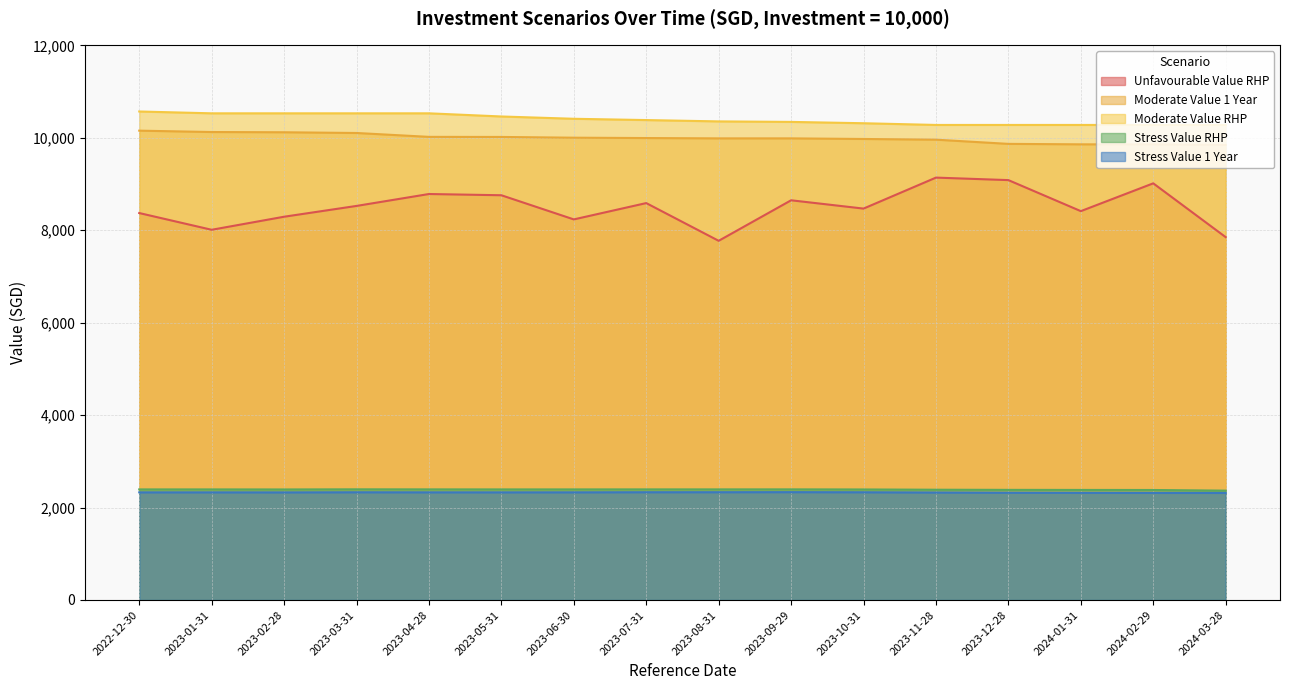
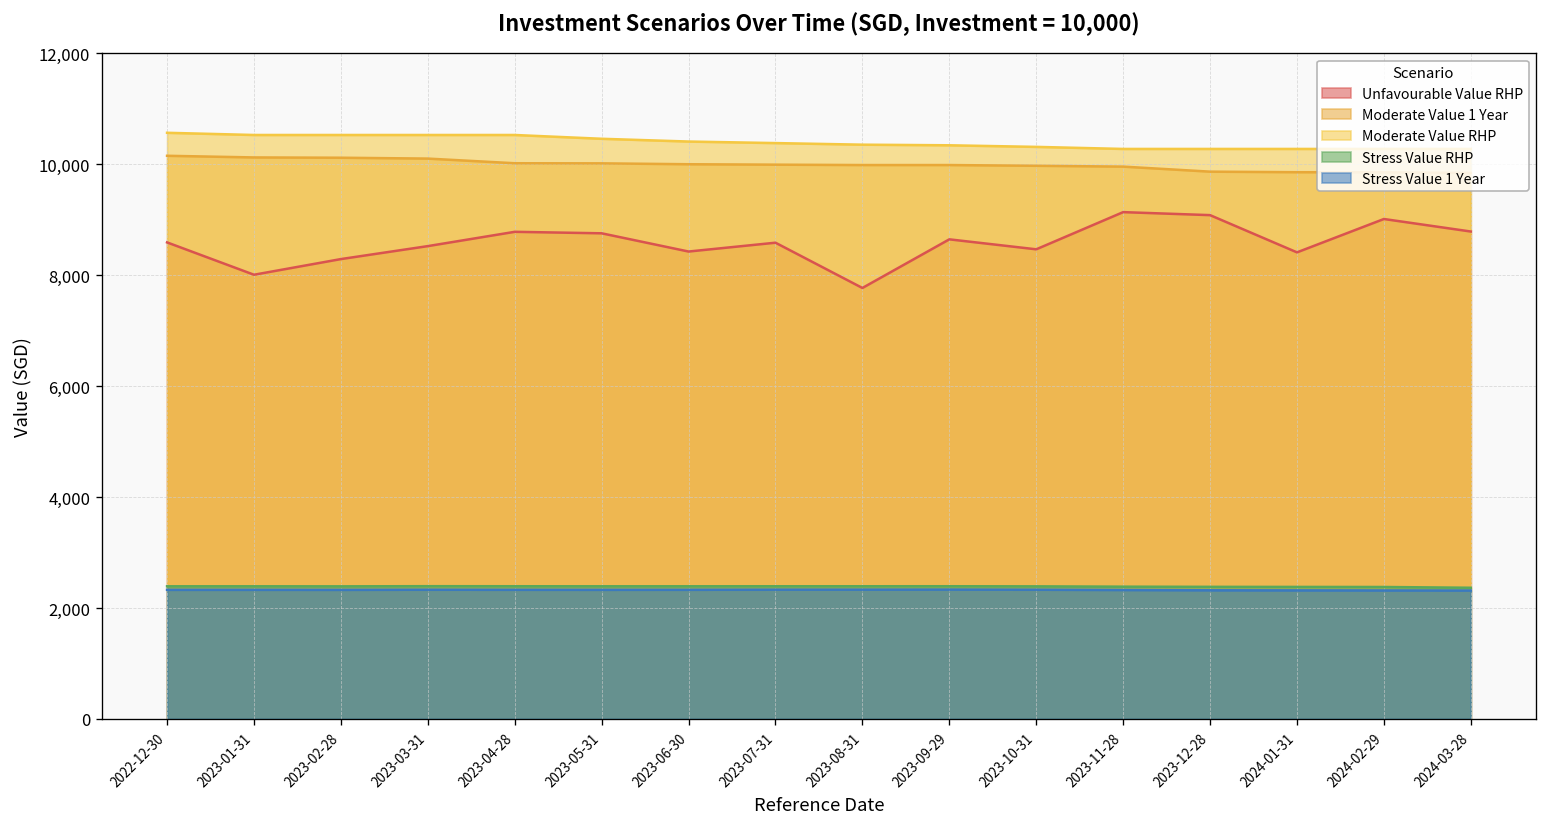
Unfavourable Value RHP, 2022-12-30: 8,400 -> 8,600
Unfavourable Value RHP, 2023-06-30: 8,200 -> 8,400
Unfavourable Value RHP, 2024-03-28: 7,900 -> 8,800
